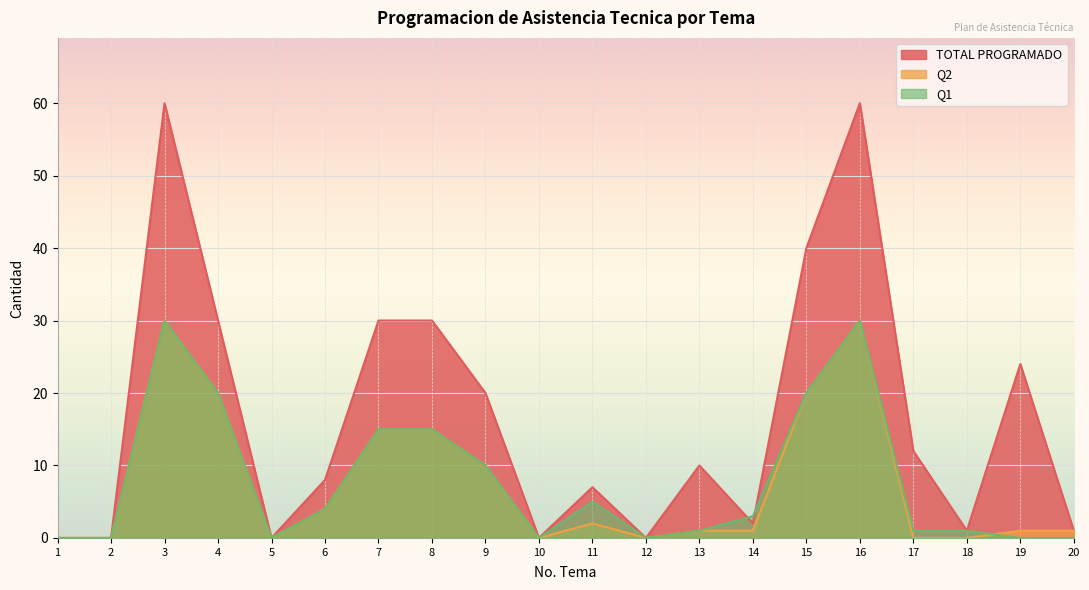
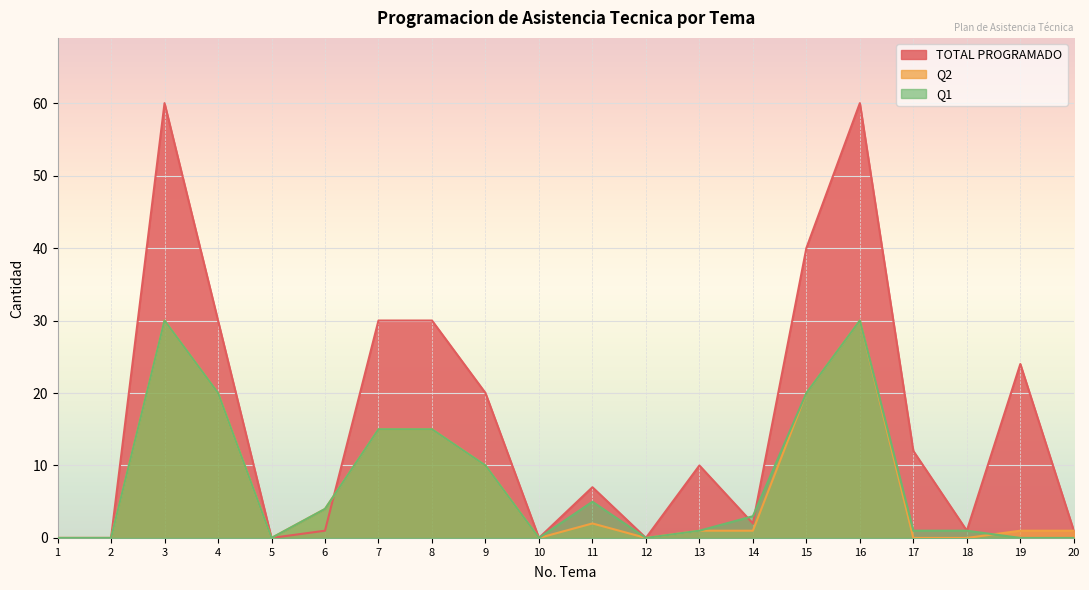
TOTAL PROGRAMADO, 6: 8 -> 1
